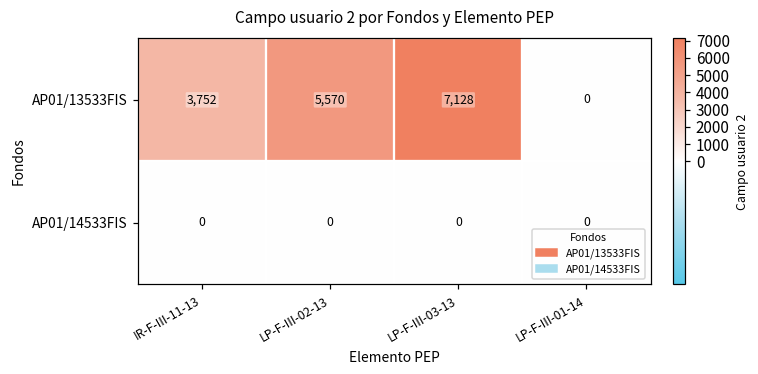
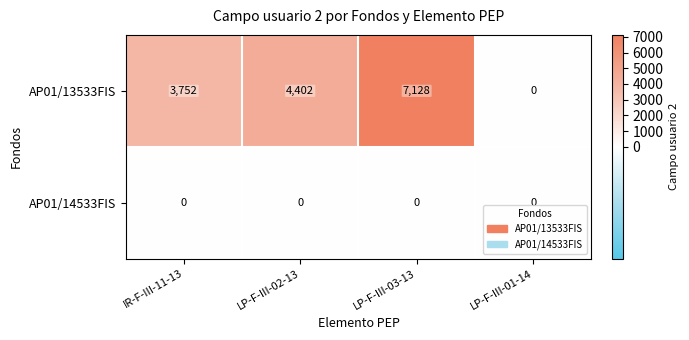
AP01/13533FIS, LP-F-III-02-13: 5,570 -> 4,402
